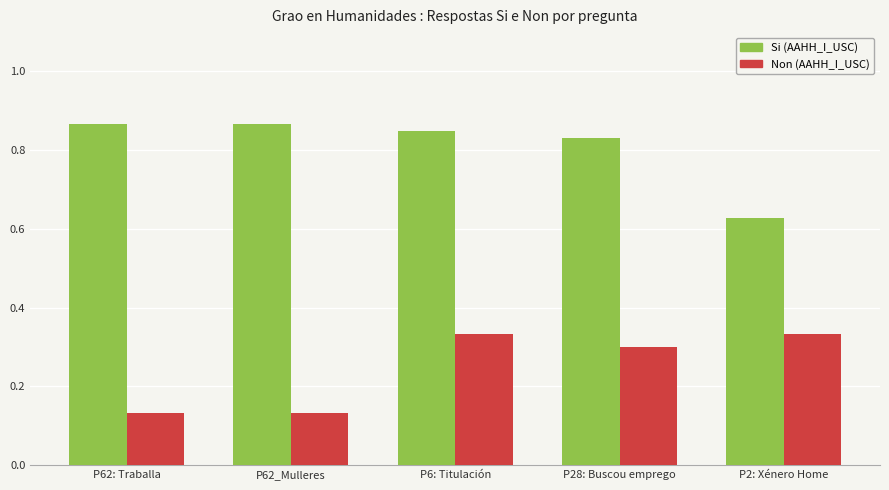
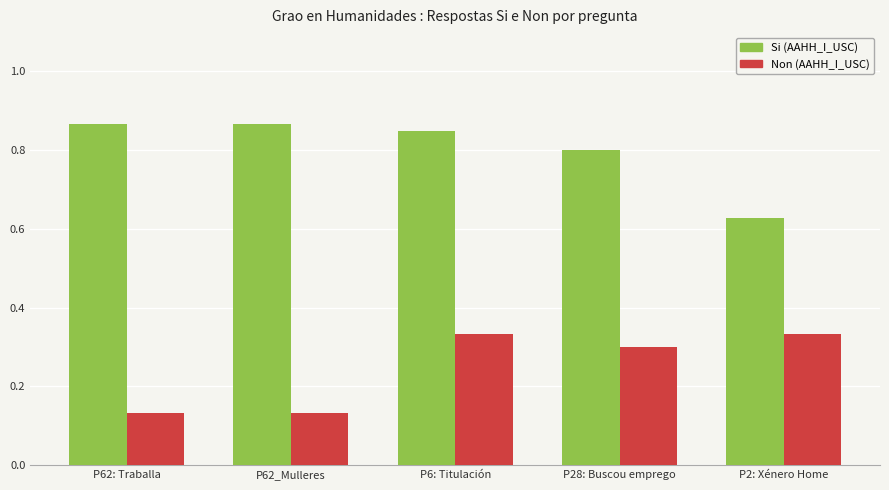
Si (AAHH_I_USC), P28: Buscou emprego: 0.83 -> 0.80
